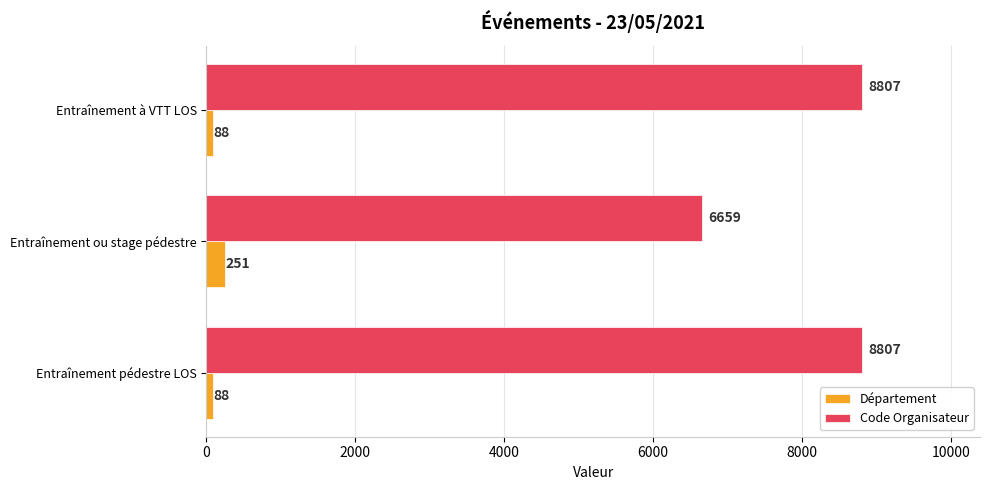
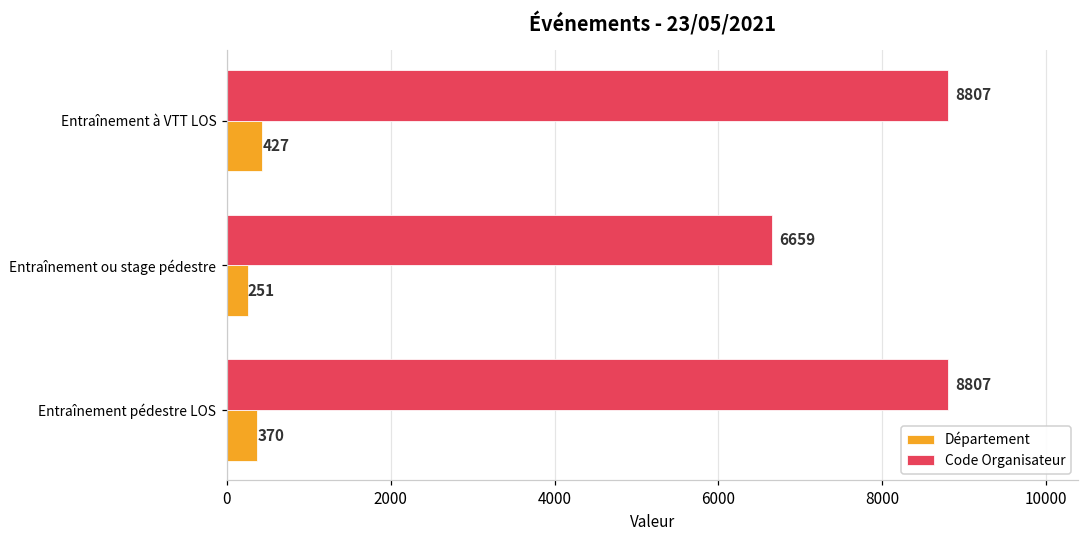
Département, Entraînement à VTT LOS: 88 -> 427
Département, Entraînement pédestre LOS: 88 -> 370
